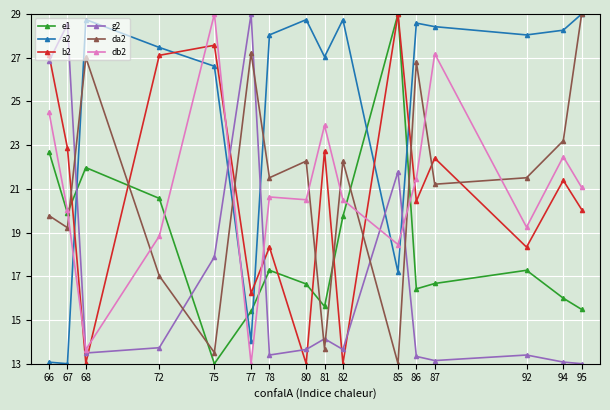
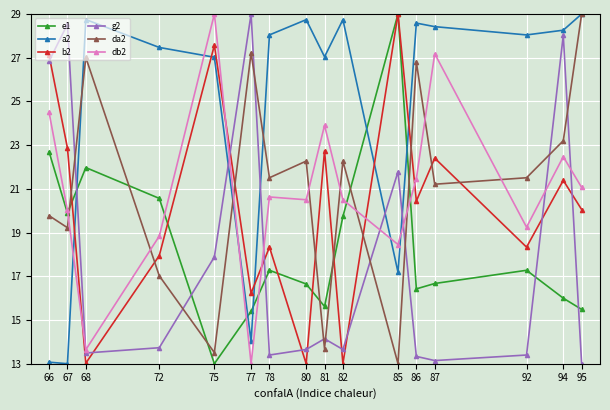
b2, 72: 27.1 -> 17.9
a2, 75: 26.6 -> 27.0
g2, 94: 13.1 -> 28.0
